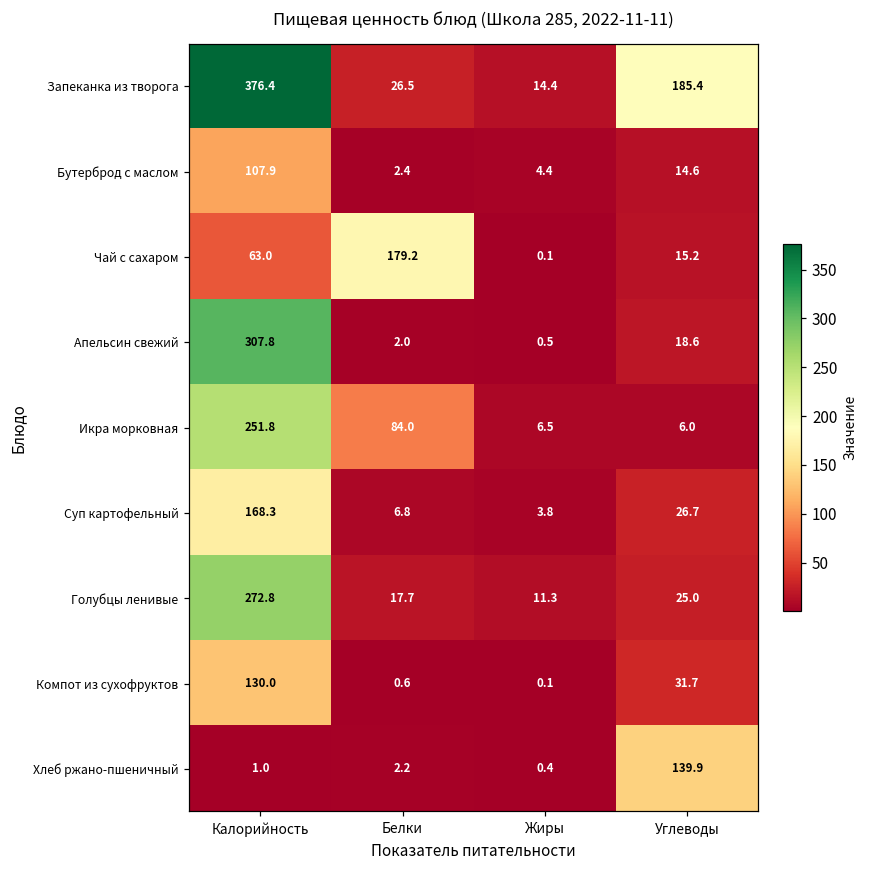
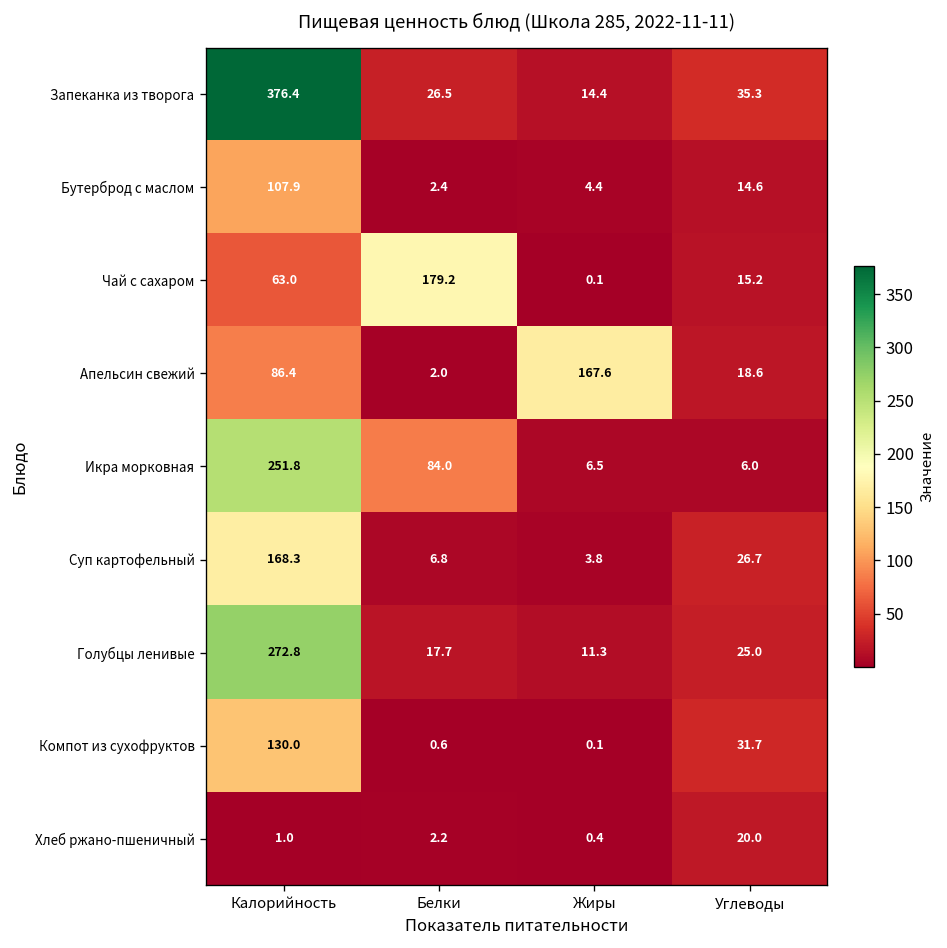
Запеканка из творога, Углеводы: 185.4 -> 35.3
Апельсин свежий, Калорийность: 307.8 -> 86.4
Апельсин свежий, Жиры: 0.5 -> 167.6
Хлеб ржано-пшеничный, Углеводы: 139.9 -> 20.0
